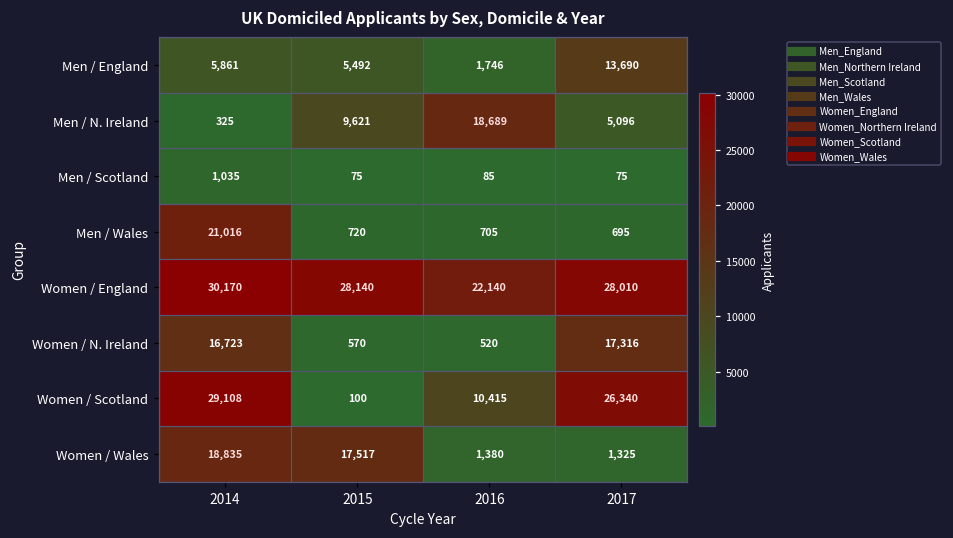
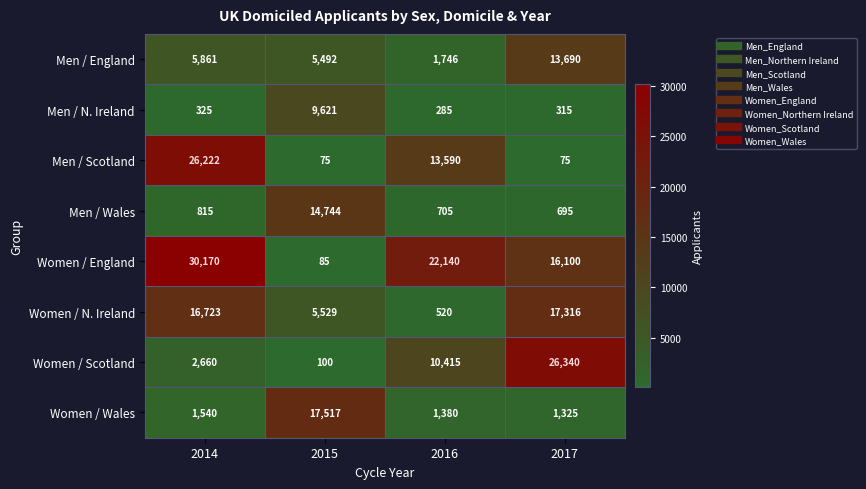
Men / N. Ireland, 2016: 18,689 -> 285
Men / N. Ireland, 2017: 5,096 -> 315
Men / Scotland, 2014: 1,035 -> 26,222
Men / Scotland, 2016: 85 -> 13,590
Men / Wales, 2014: 21,016 -> 815
Men / Wales, 2015: 720 -> 14,744
Women / England, 2015: 28,140 -> 85
Women / England, 2017: 28,010 -> 16,100
Women / N. Ireland, 2015: 570 -> 5,529
Women / Scotland, 2014: 29,108 -> 2,660
Women / Wales, 2014: 18,835 -> 1,540
